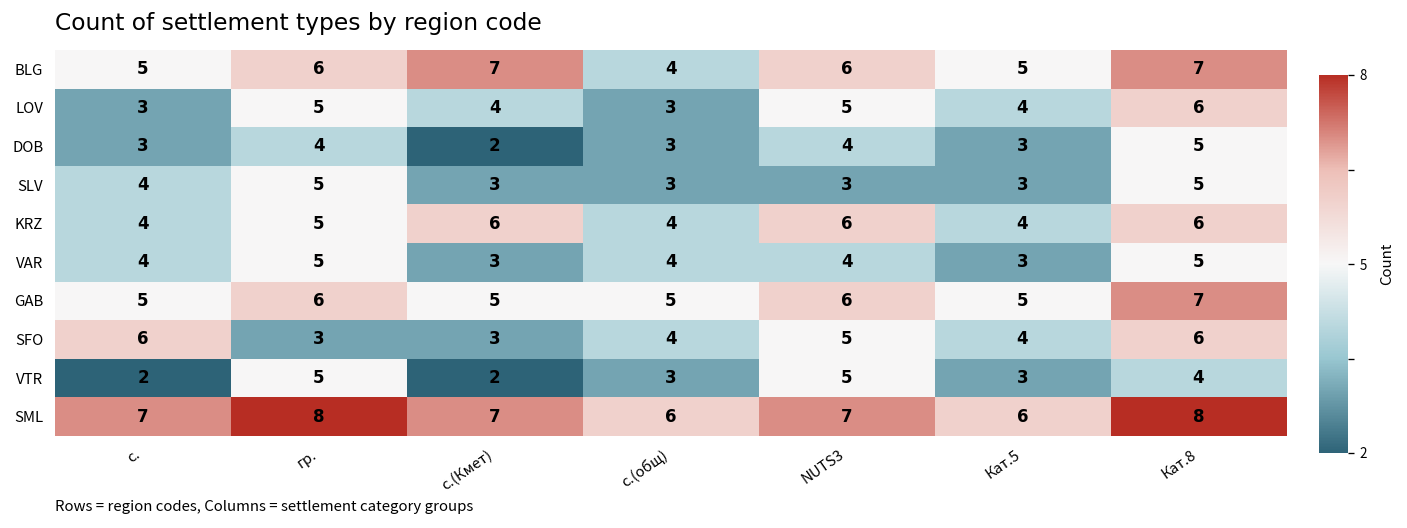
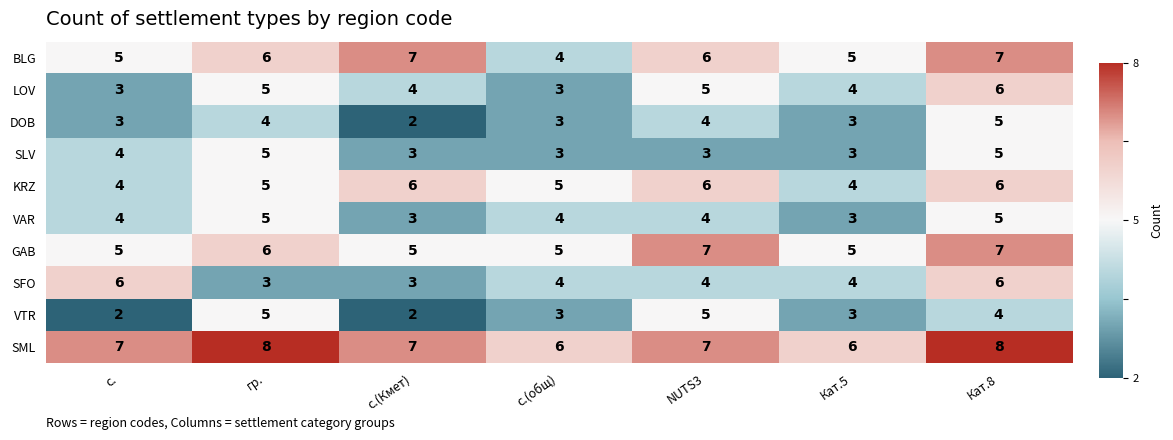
KRZ, с.(общ): 4 -> 5
GAB, NUTS3: 6 -> 7
SFO, NUTS3: 5 -> 4
